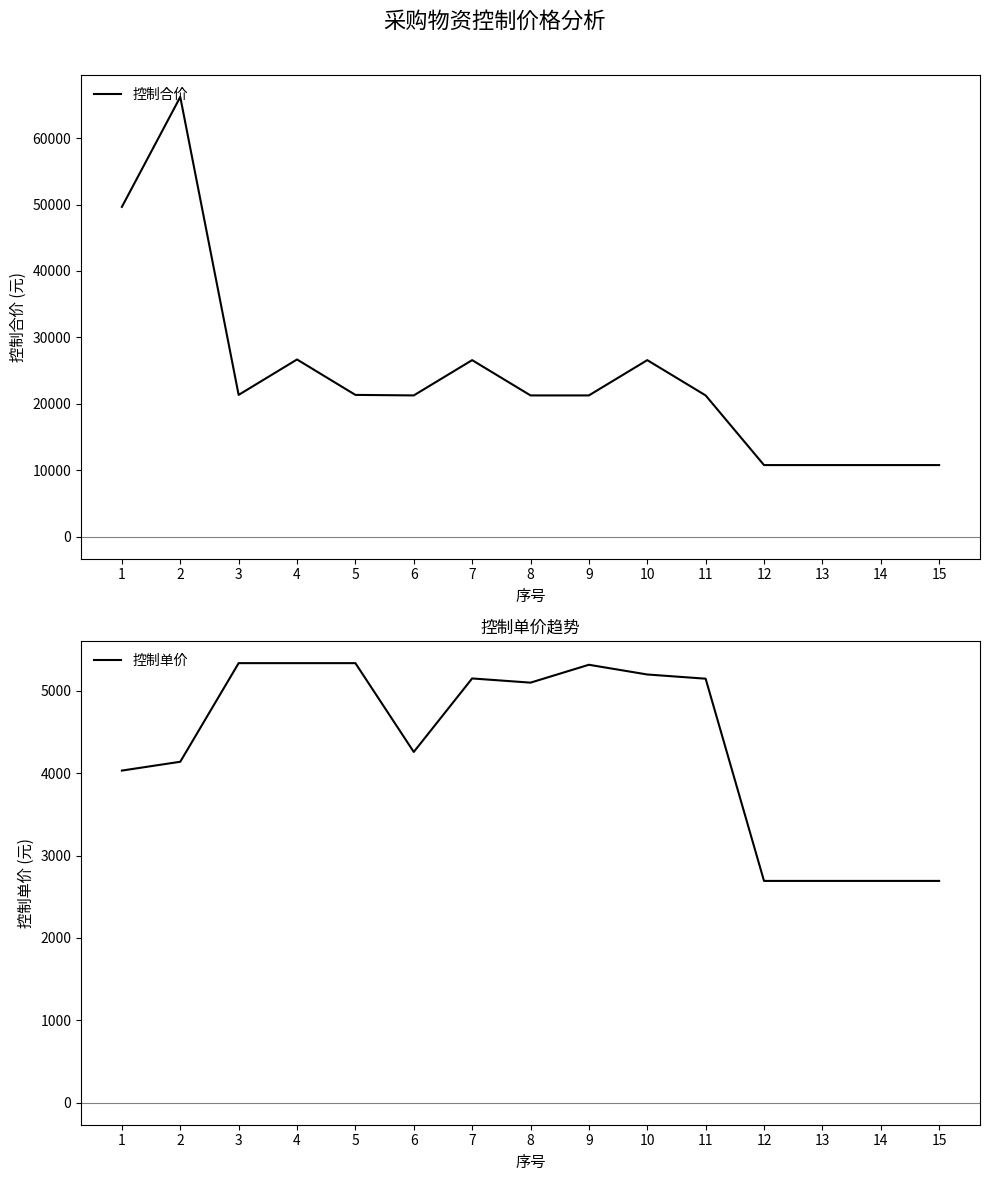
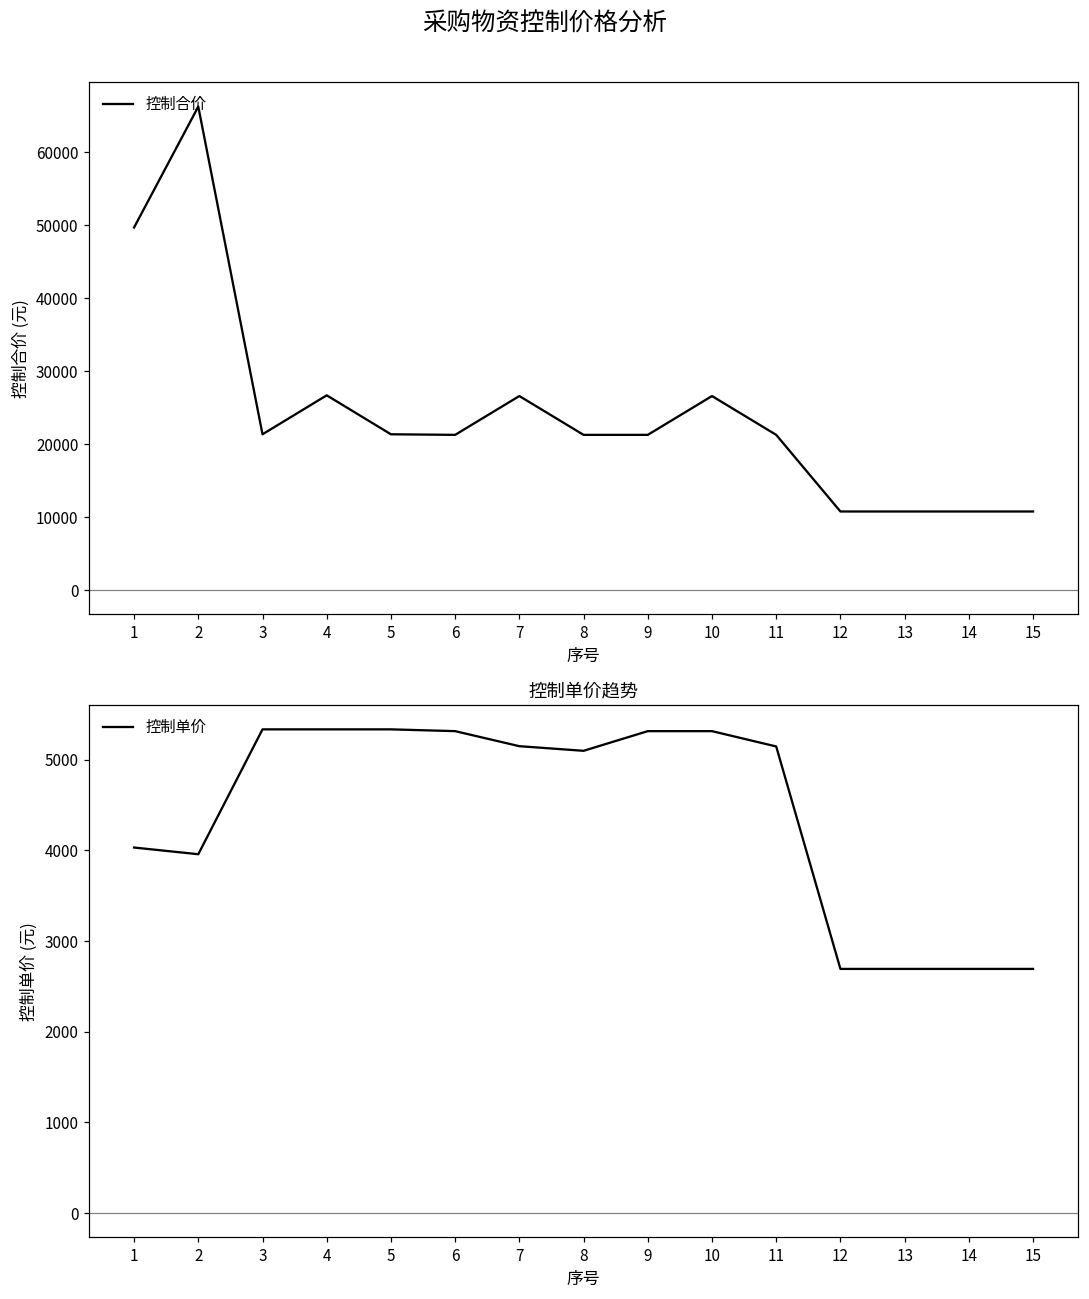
控制单价趋势, 2: 4100 -> 4000
控制单价趋势, 6: 4300 -> 5300
控制单价趋势, 10: 5200 -> 5300
